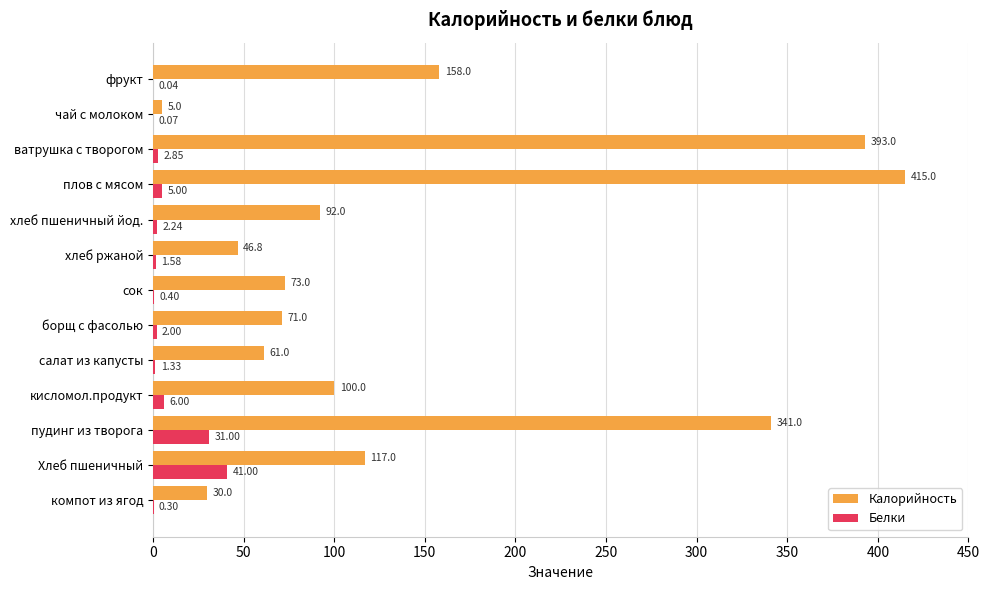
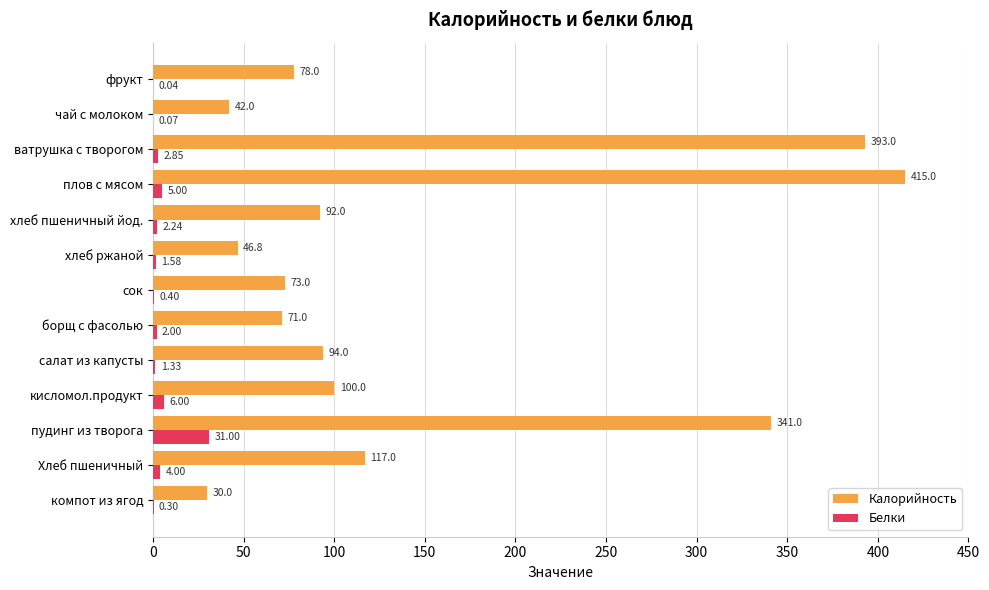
Калорийность, фрукт: 158.0 -> 78.0
Калорийность, чай с молоком: 5.0 -> 42.0
Калорийность, салат из капусты: 61.0 -> 94.0
Белки, Хлеб пшеничный: 41.00 -> 4.00
